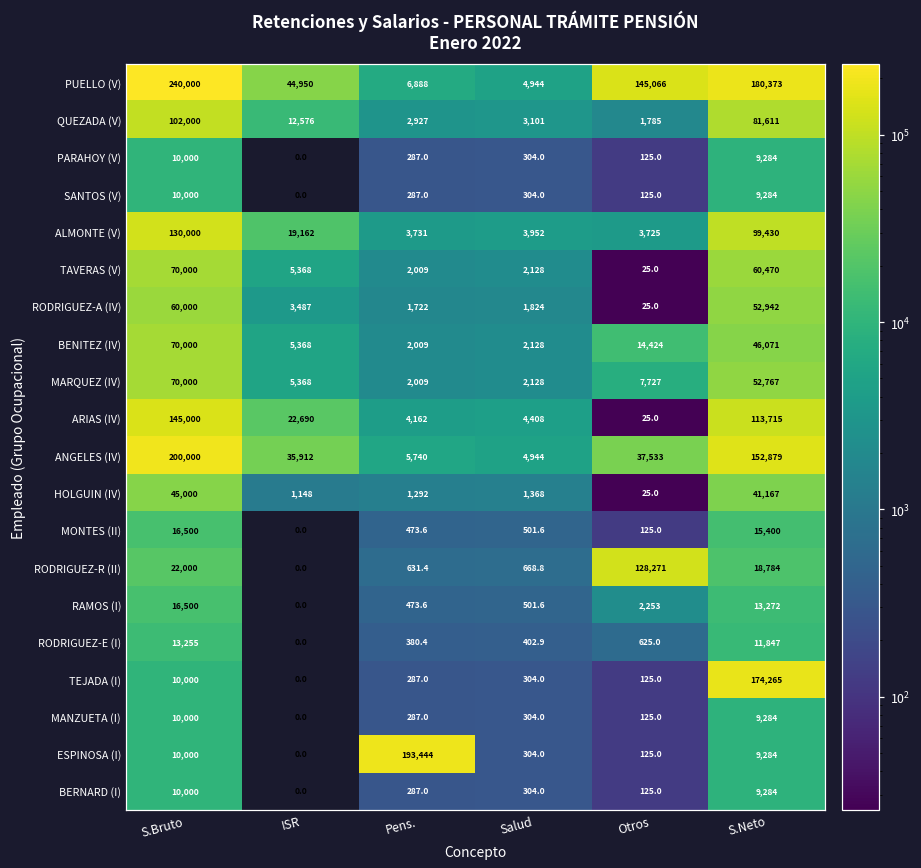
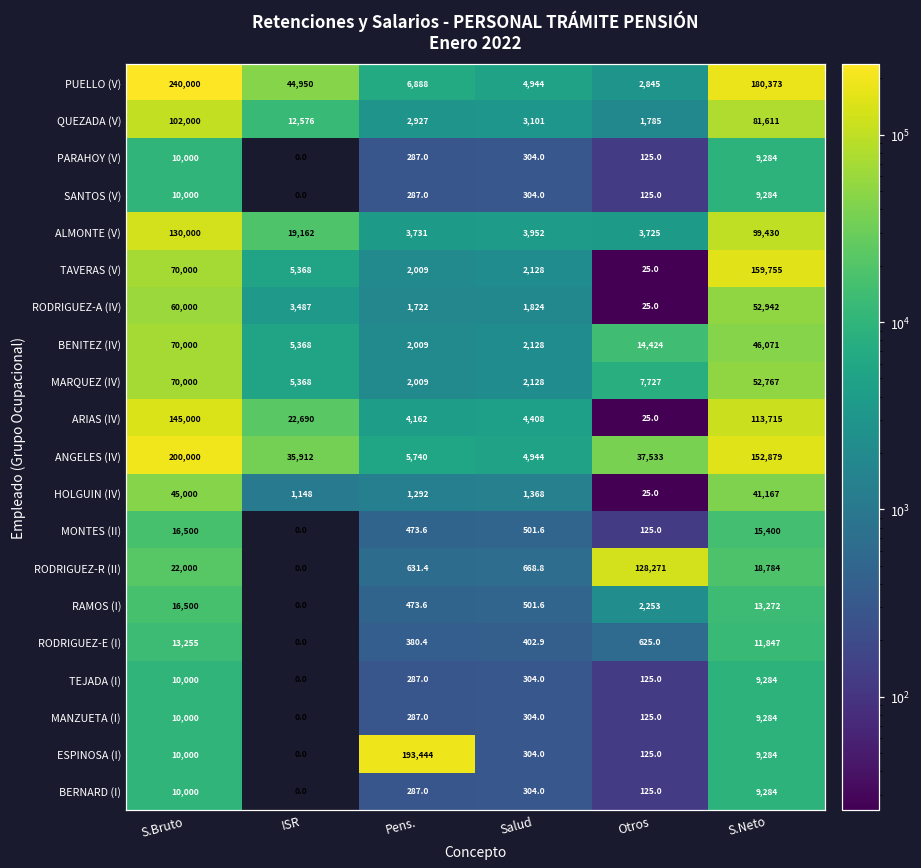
PUELLO (V), Otros: 145,066 -> 2,845
TAVERAS (V), S.Neto: 60,470 -> 159,755
TEJADA (I), S.Neto: 174,265 -> 9,284
